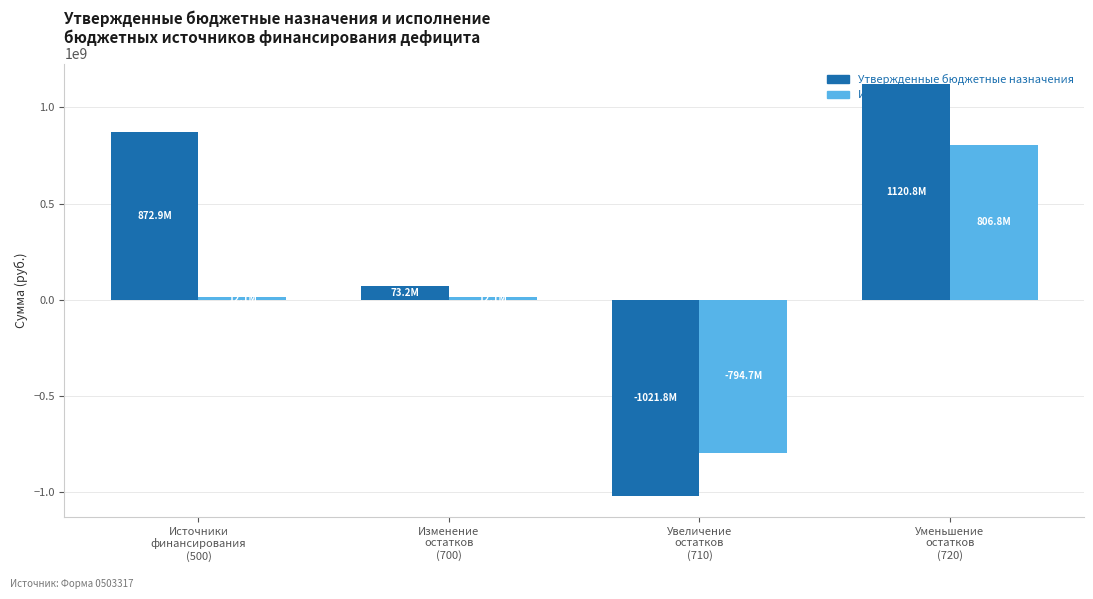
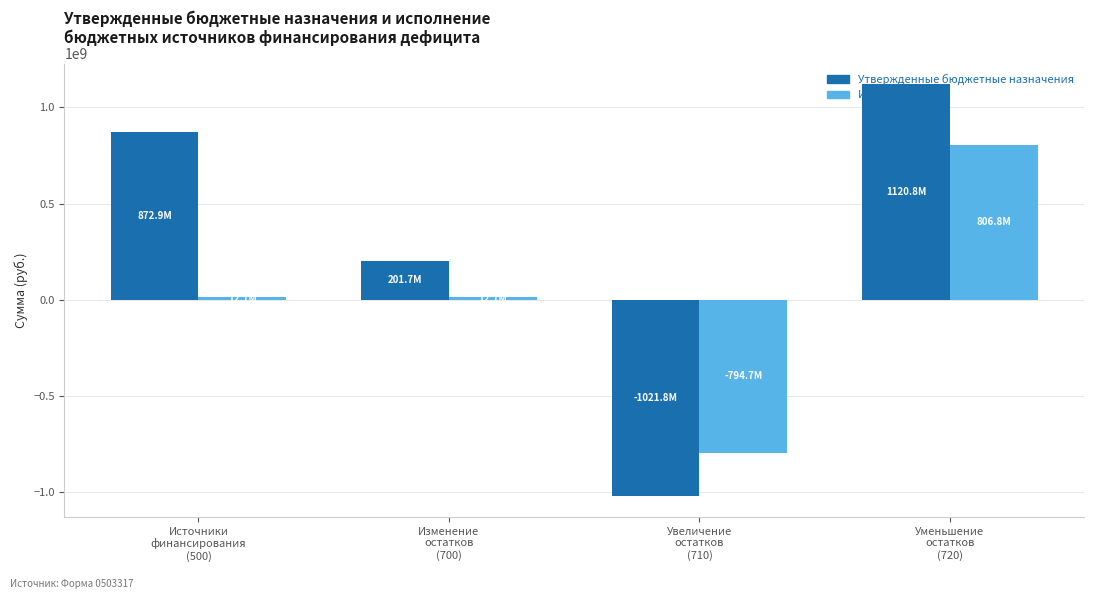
Утвержденные бюджетные назначения, Изменение остатков (700): 73.2M -> 201.7M
